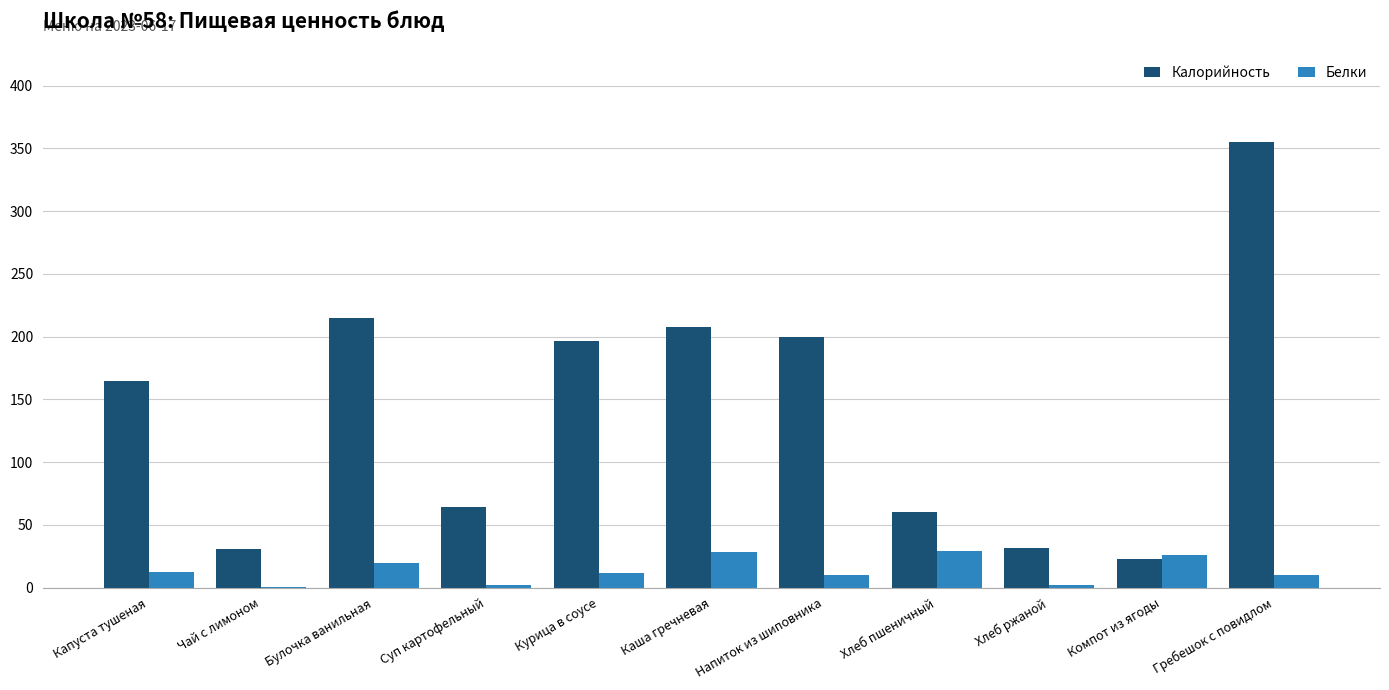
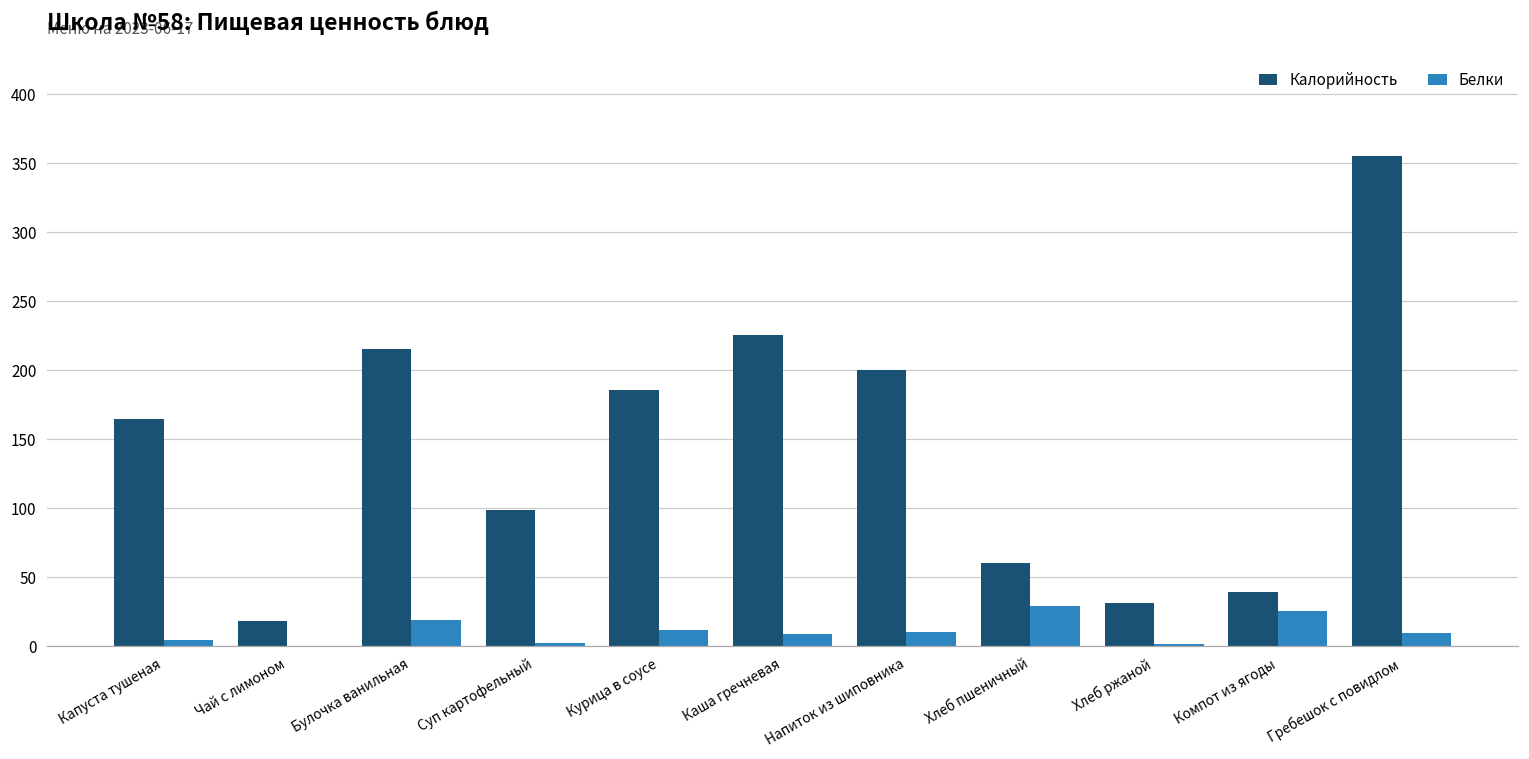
Белки, Капуста тушеная: 12 -> 4
Калорийность, Чай с лимоном: 31 -> 19
Калорийность, Суп картофельный: 64 -> 99
Калорийность, Курица в соусе: 197 -> 186
Калорийность, Каша гречневая: 207 -> 226
Белки, Каша гречневая: 29 -> 9
Калорийность, Компот из ягоды: 23 -> 40
